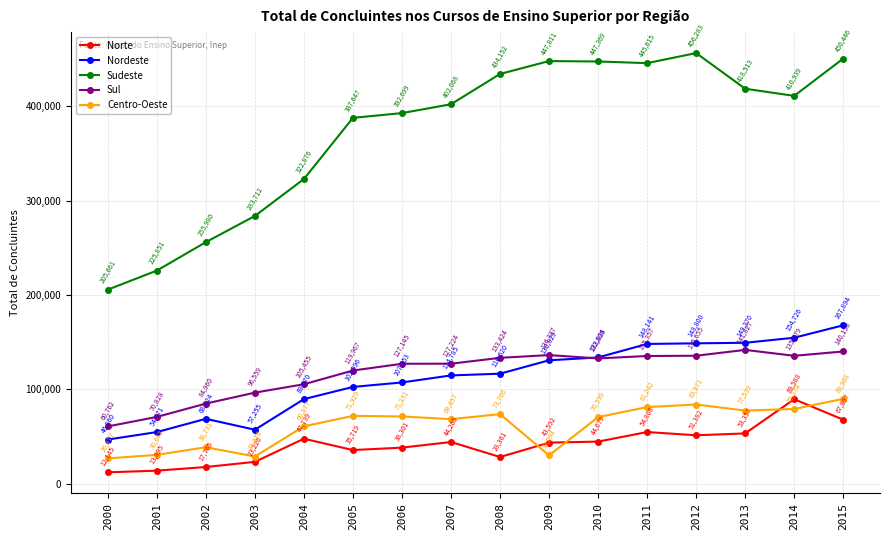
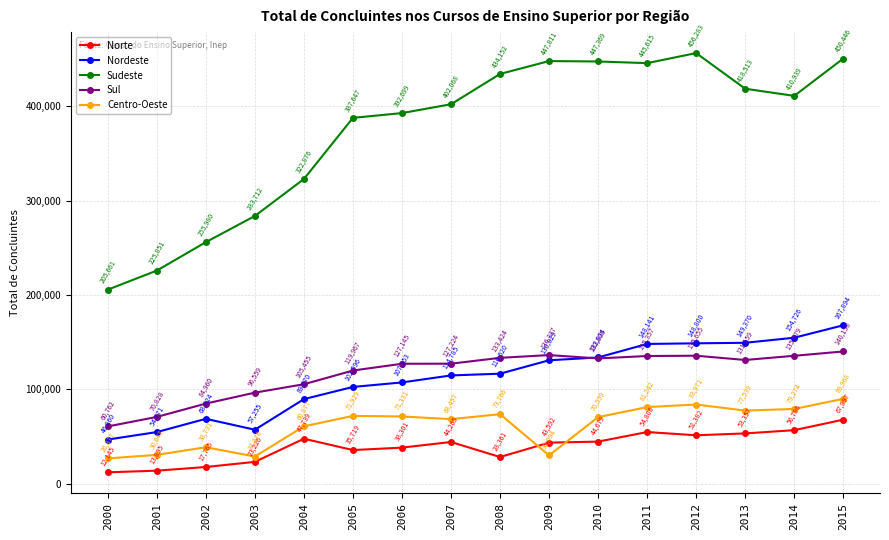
Sul, 2013: 141,827 -> 131,159
Norte, 2014: 89,588 -> 56,786
